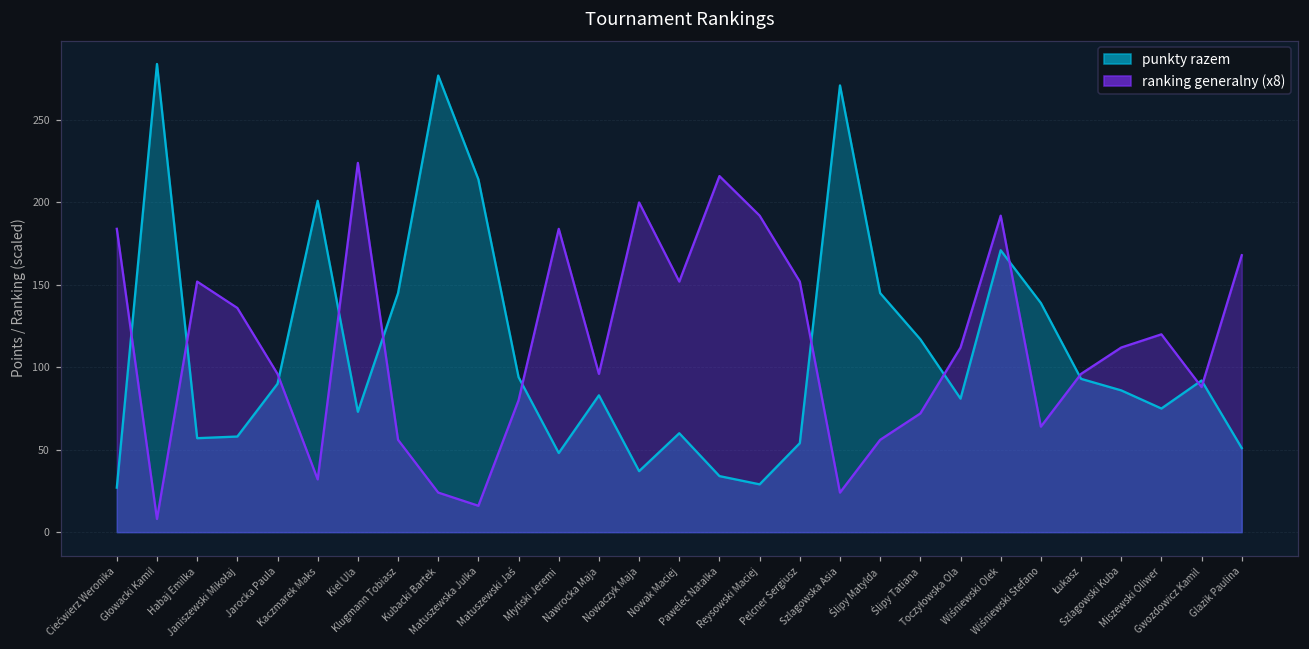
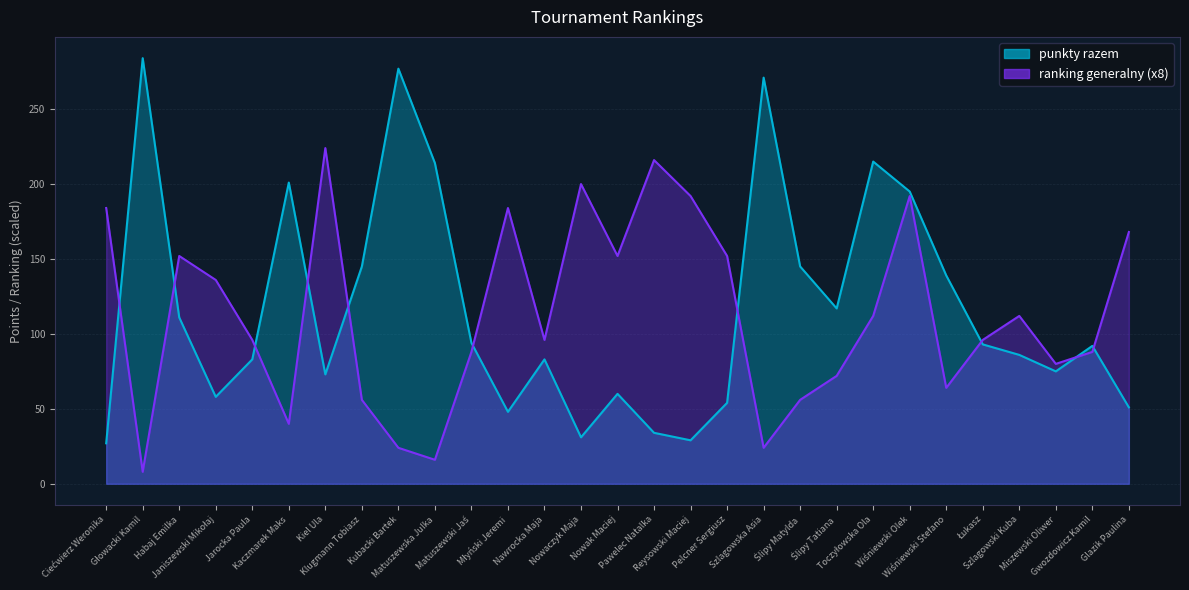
punkty razem, Habaj Emilka: 57 -> 111
punkty razem, Jarocka Paula: 90 -> 83
ranking generalny (x8), Kaczmarek Maks: 32 -> 40
ranking generalny (x8), Matuszewski Jaś: 80 -> 88
punkty razem, Nowaczyk Maja: 37 -> 31
punkty razem, Toczyłowska Ola: 81 -> 215
punkty razem, Wiśniewski Olek: 171 -> 195
ranking generalny (x8), Miszewski Oliwer: 120 -> 80
